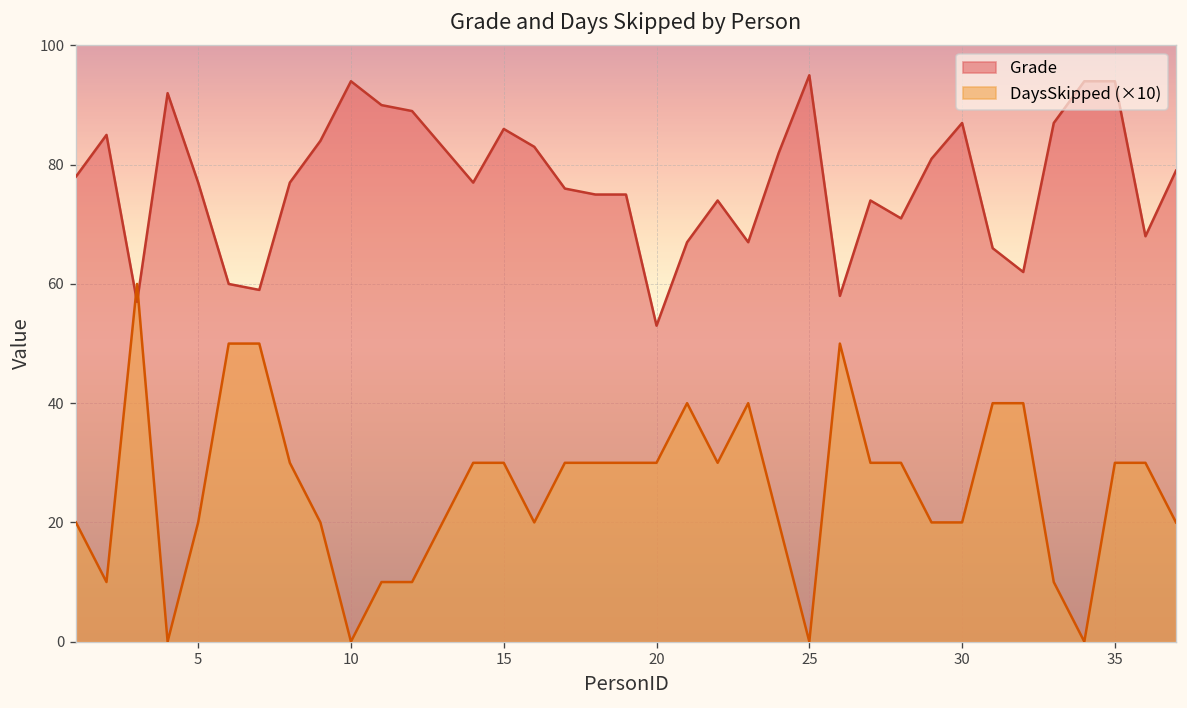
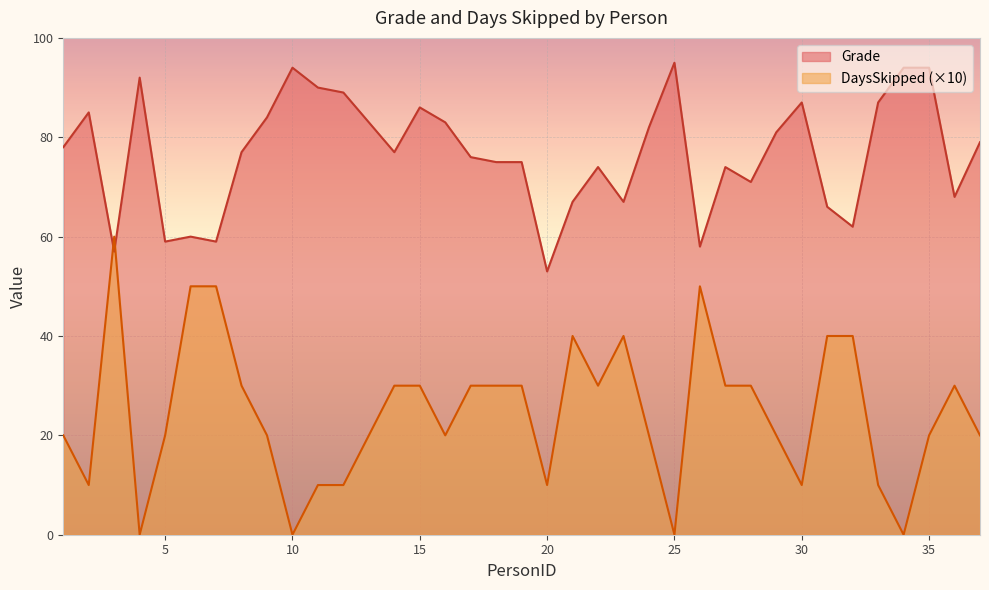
Grade, 5: 77 -> 59
DaysSkipped (×10), 20: 30 -> 10
DaysSkipped (×10), 30: 20 -> 10
DaysSkipped (×10), 35: 30 -> 20
